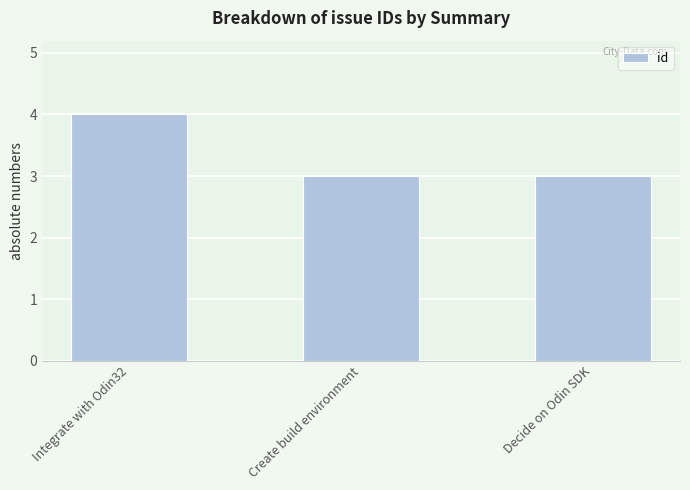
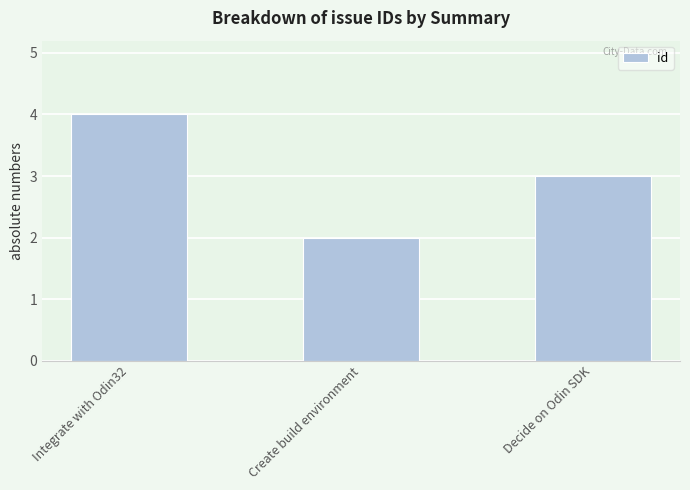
Create build environment: 3 -> 2
